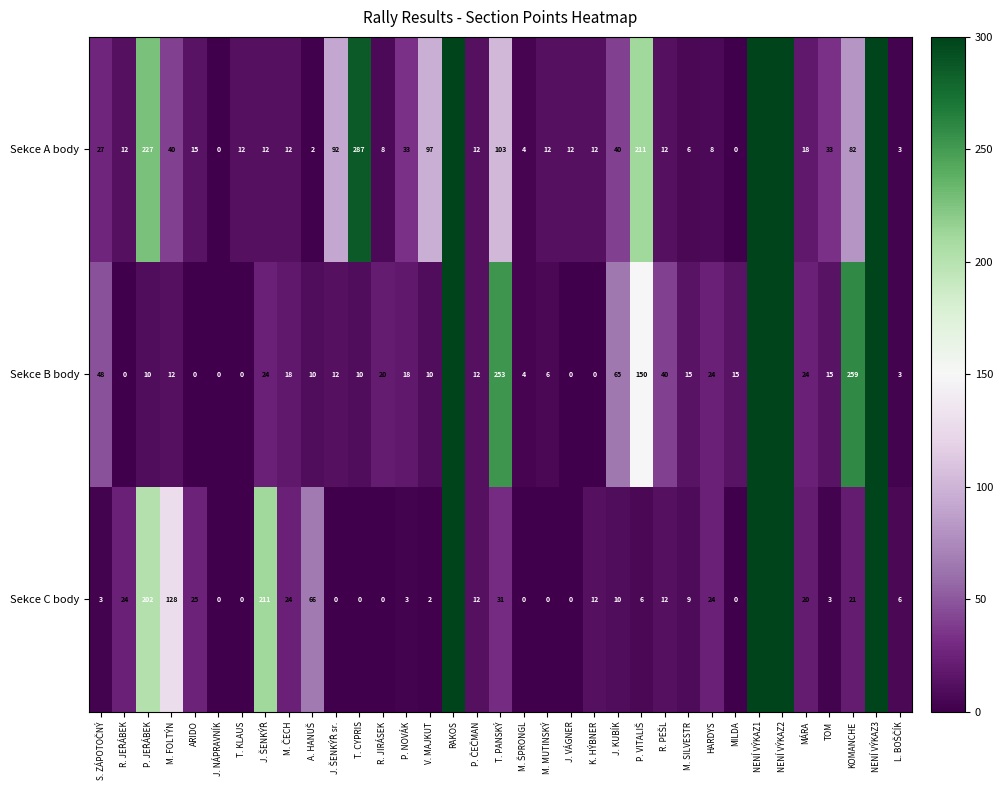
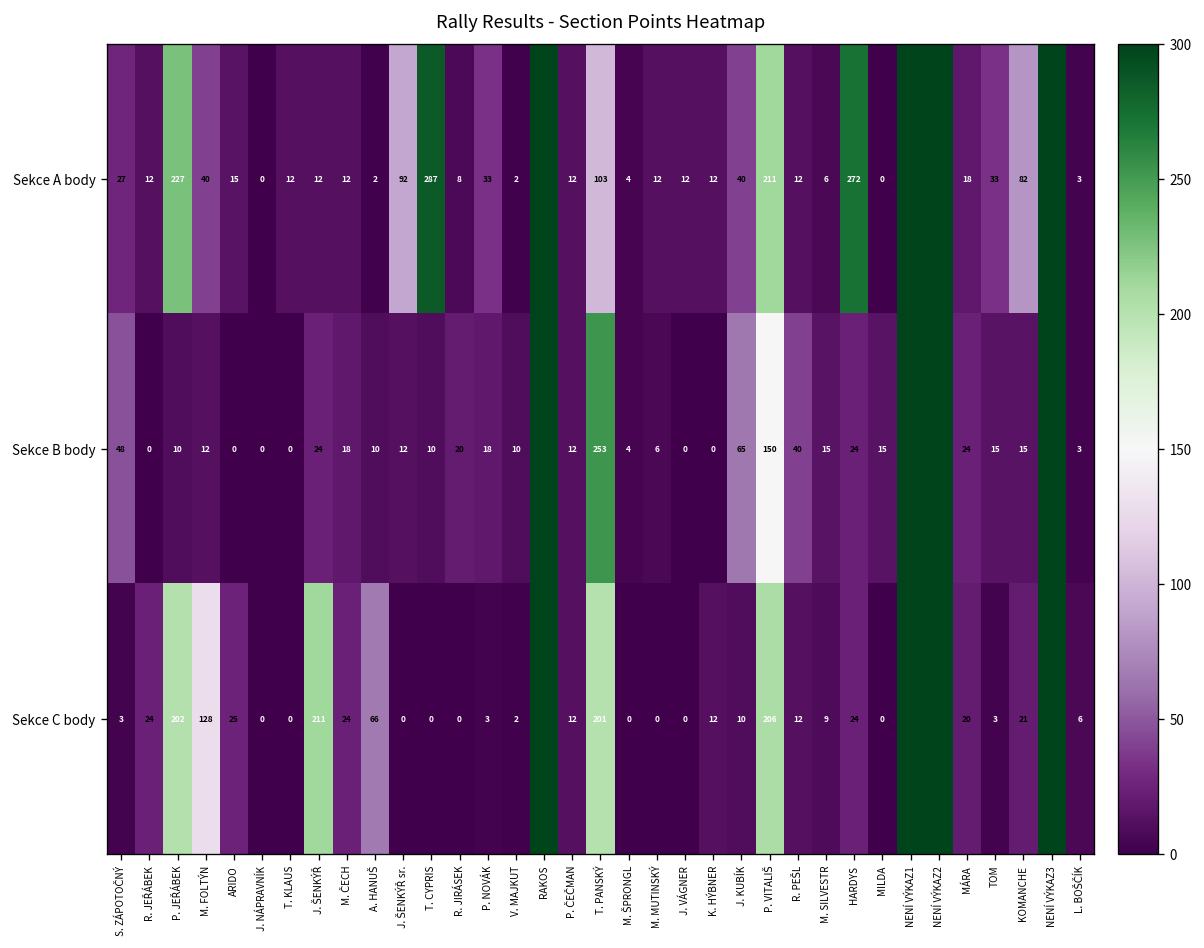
Sekce A body, V. MAJKUT: 97 -> 2
Sekce A body, HARDYS: 8 -> 272
Sekce B body, KOMANCHE: 259 -> 15
Sekce C body, T. PANSKÝ: 31 -> 201
Sekce C body, P. VITALIŠ: 6 -> 206
